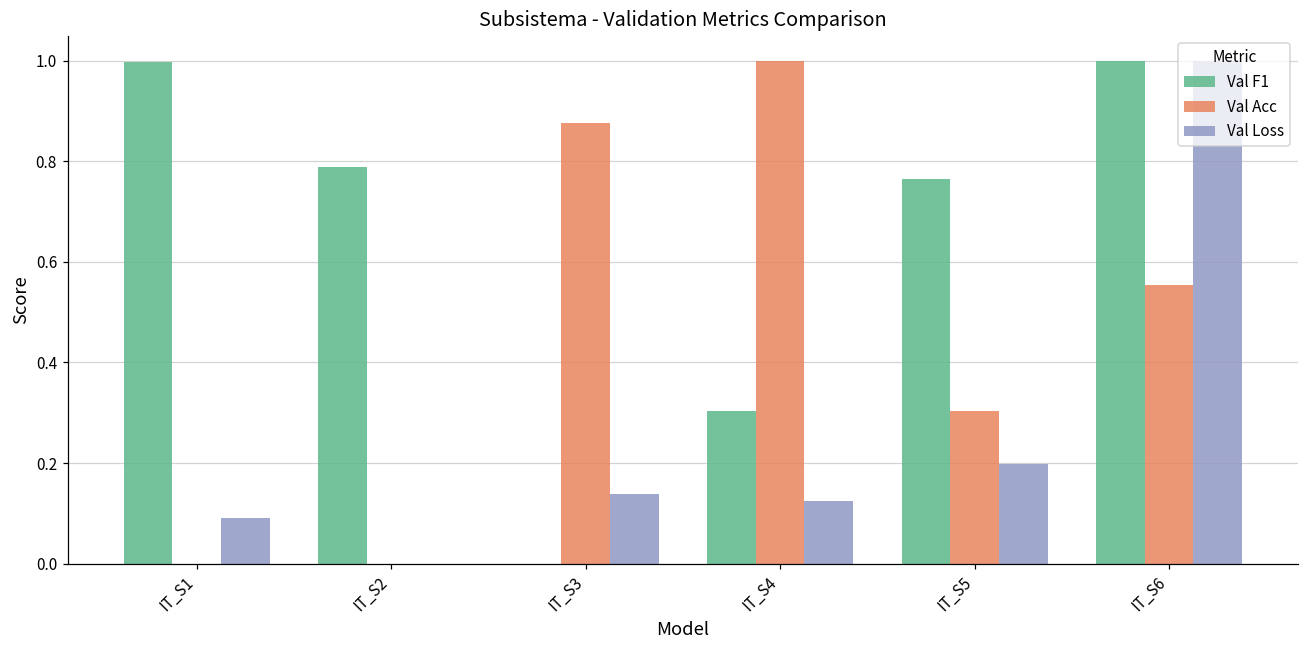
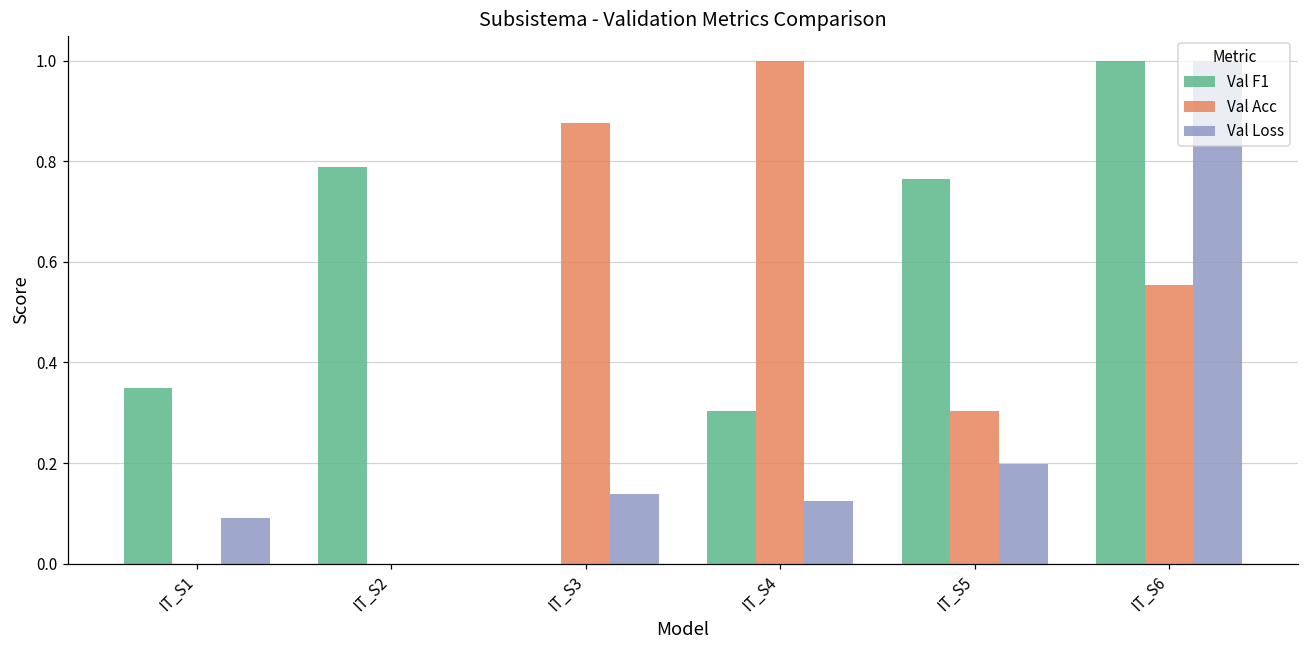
Val F1, IT_S1: 1.00 -> 0.35
